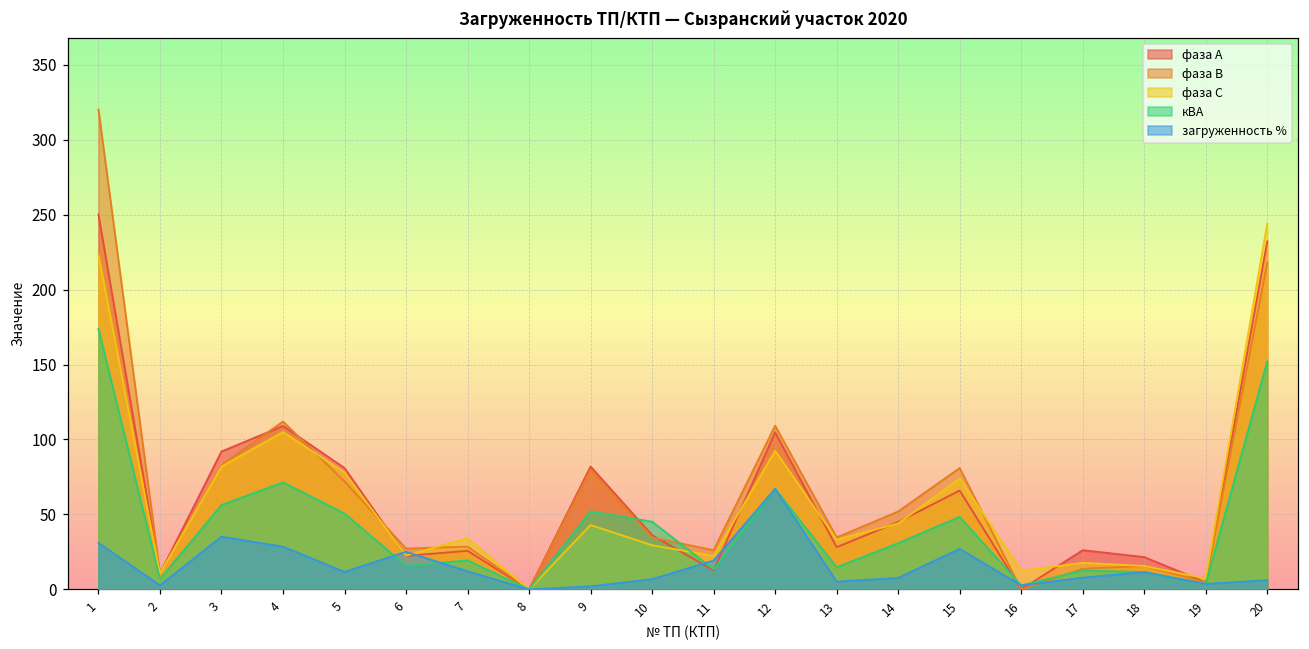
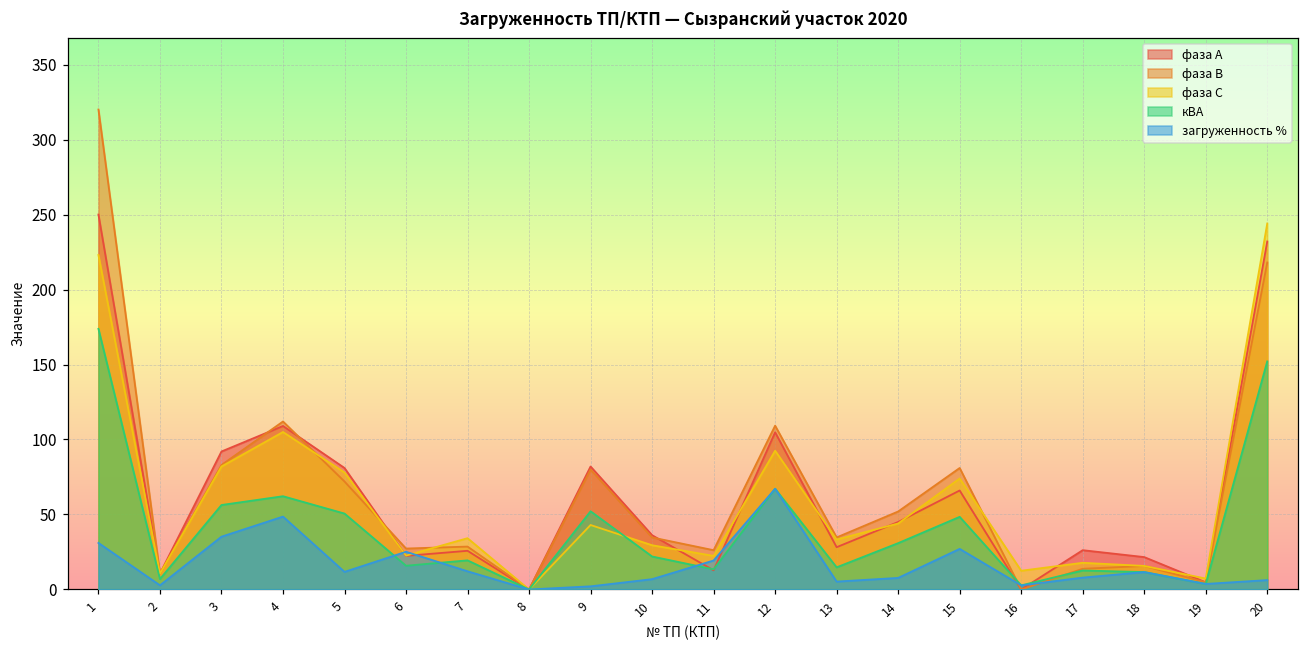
кВА, 4: 71 -> 62
загруженность %, 4: 29 -> 49
кВА, 10: 45 -> 22
